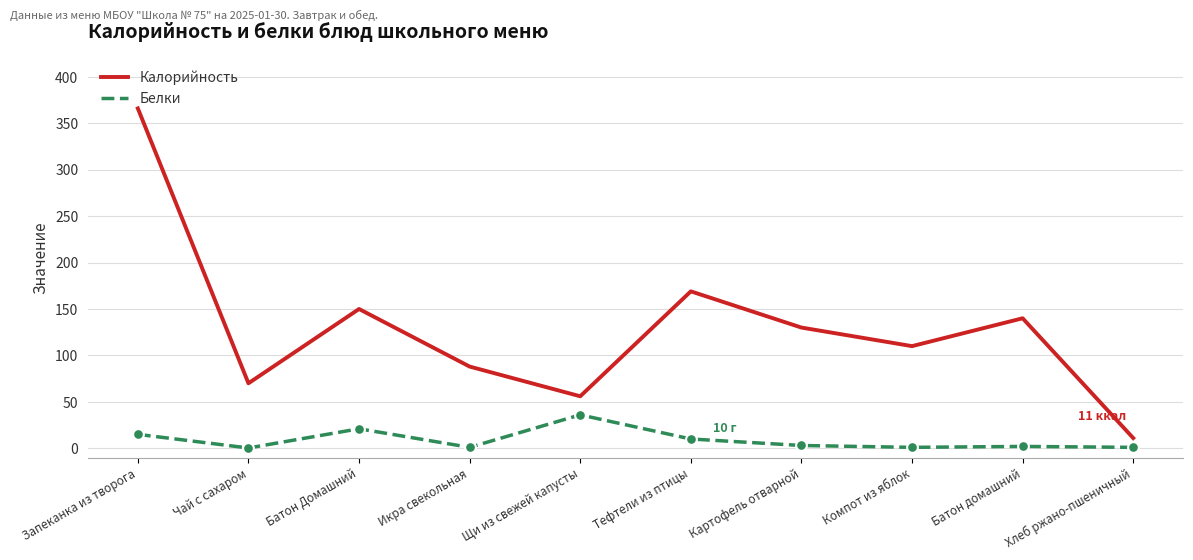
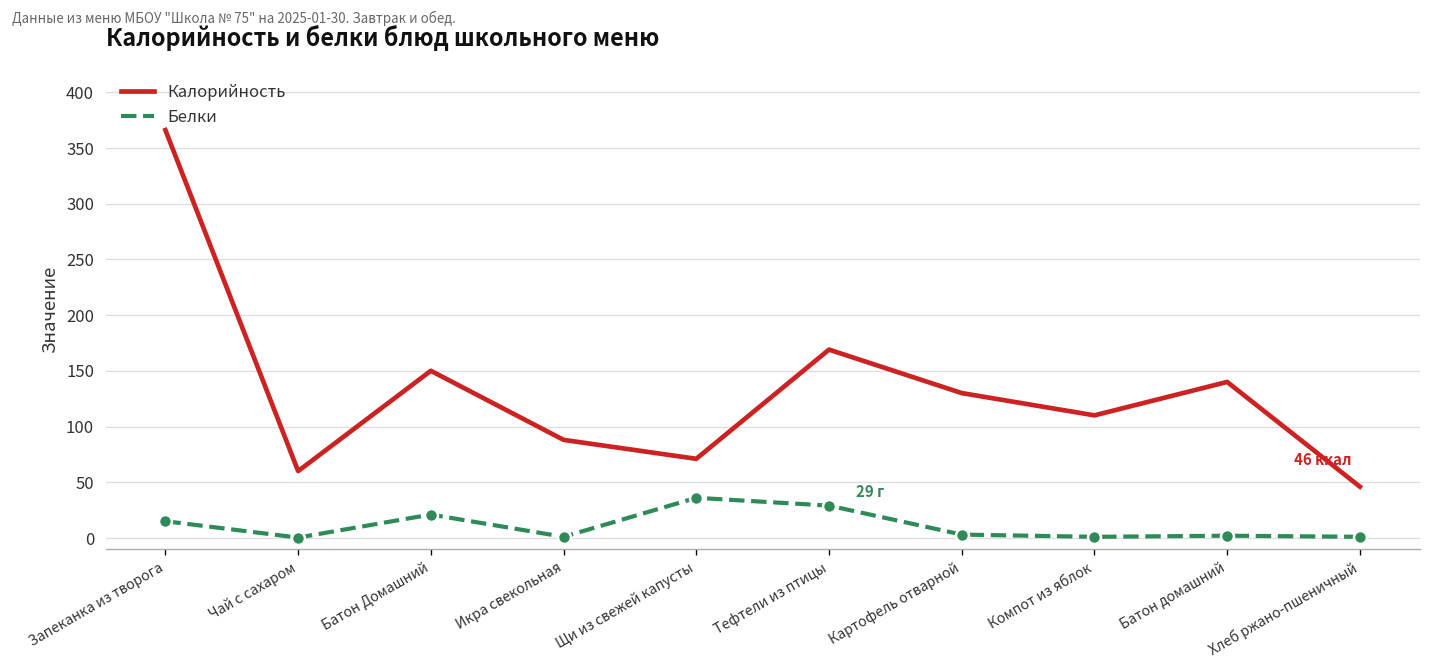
Калорийность, Чай с сахаром: 70 -> 60
Калорийность, Щи из свежей капусты: 60 -> 70
Белки, Тефтели из птицы: 10 -> 29
Калорийность, Хлеб ржано-пшеничный: 11 -> 46
